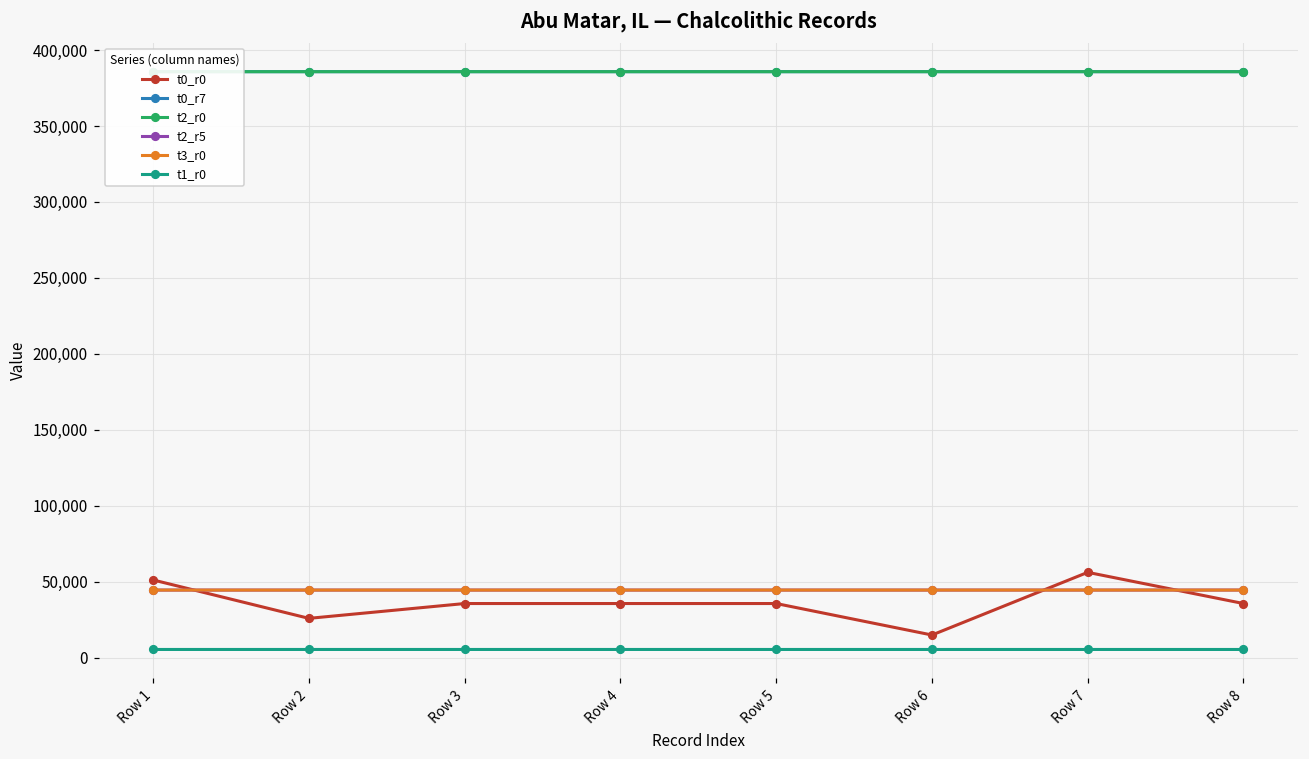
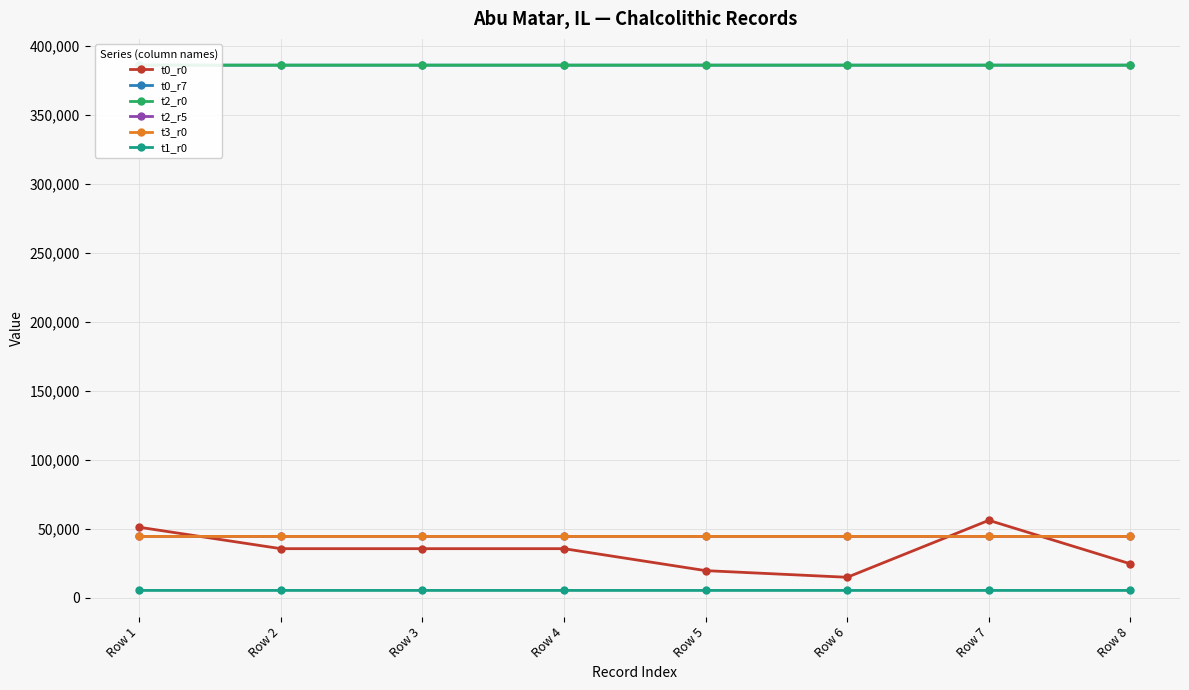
t0_r0, Row 2: 26,000 -> 36,000
t0_r0, Row 5: 36,000 -> 20,000
t0_r0, Row 8: 36,000 -> 25,000
